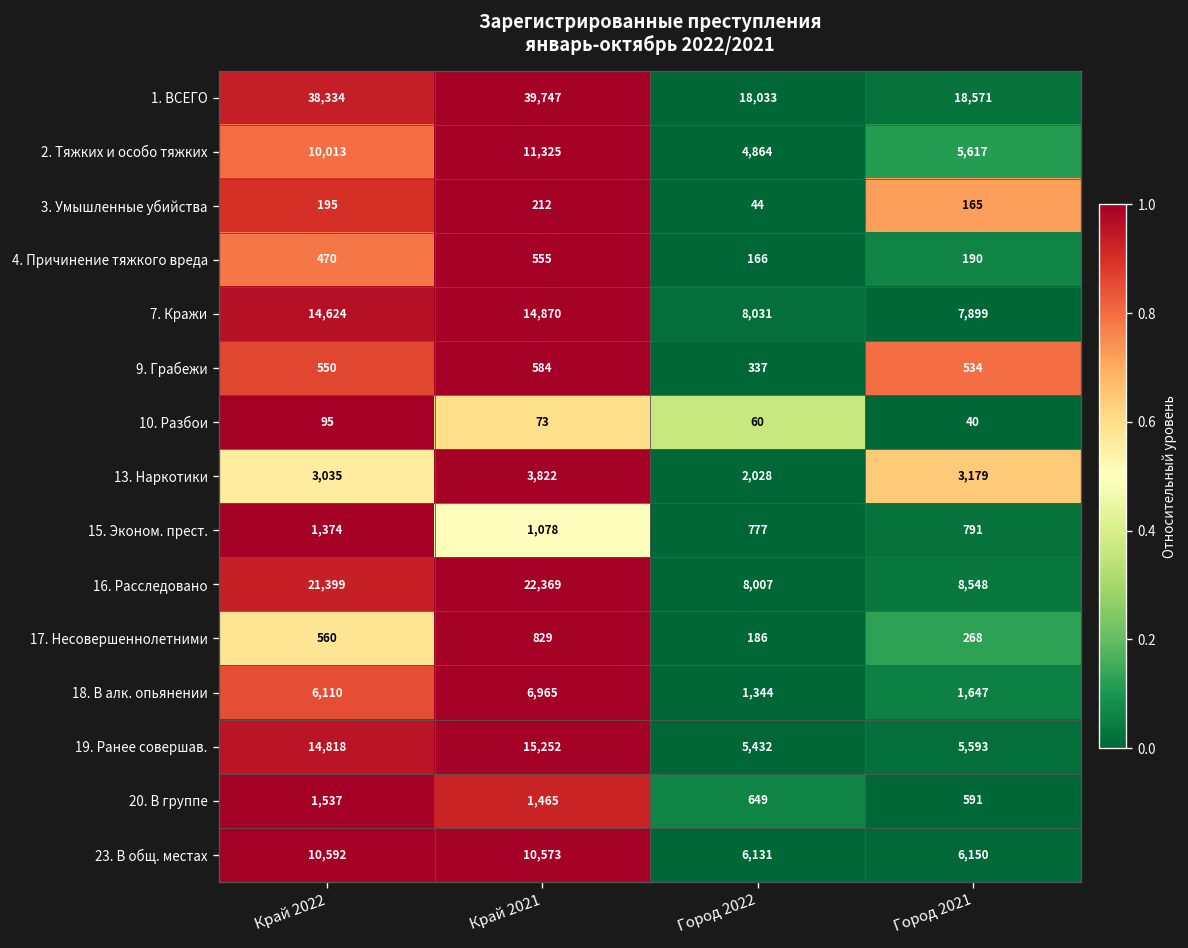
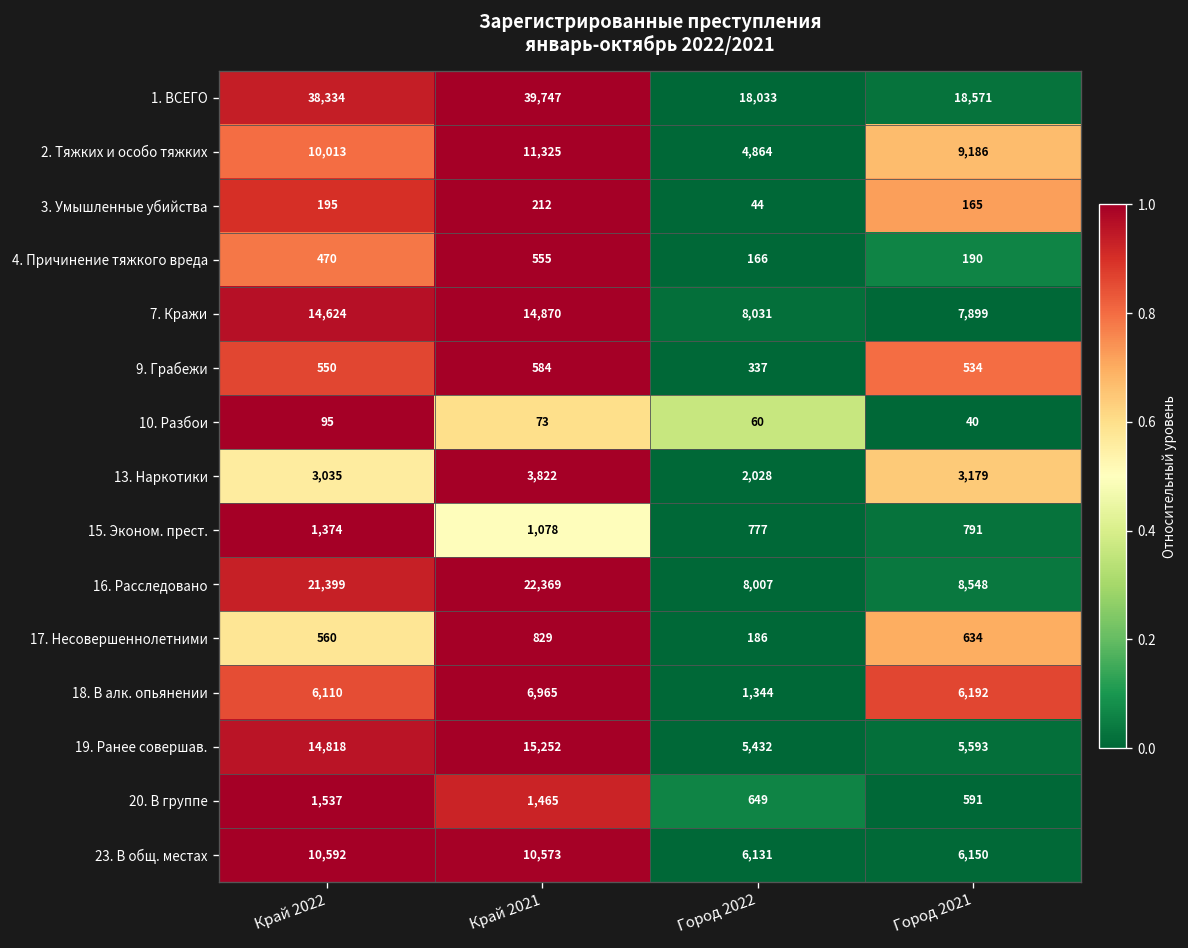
2. Тяжких и особо тяжких, Город 2021: 5,617 -> 9,186
17. Несовершеннолетними, Город 2021: 268 -> 634
18. В алк. опьянении, Город 2021: 1,647 -> 6,192
